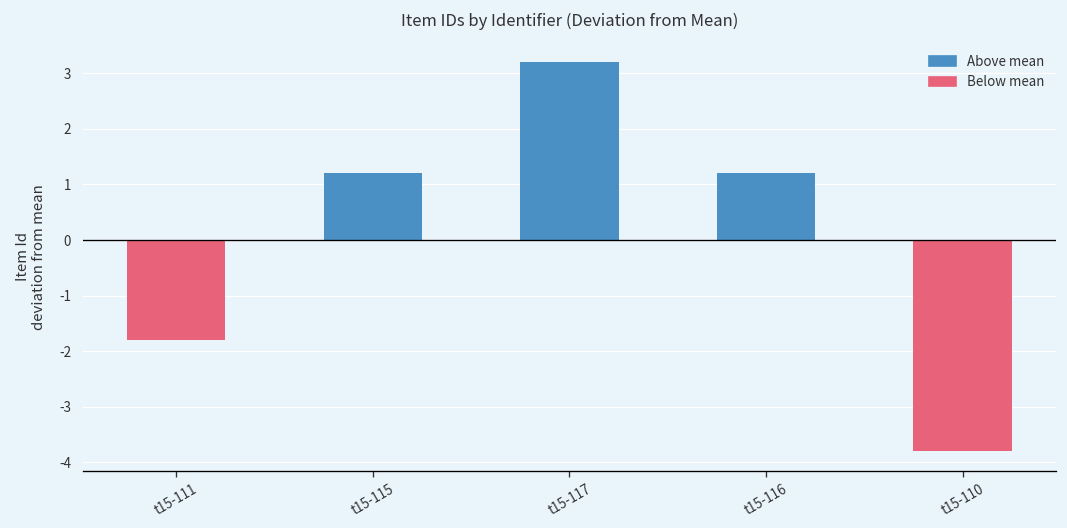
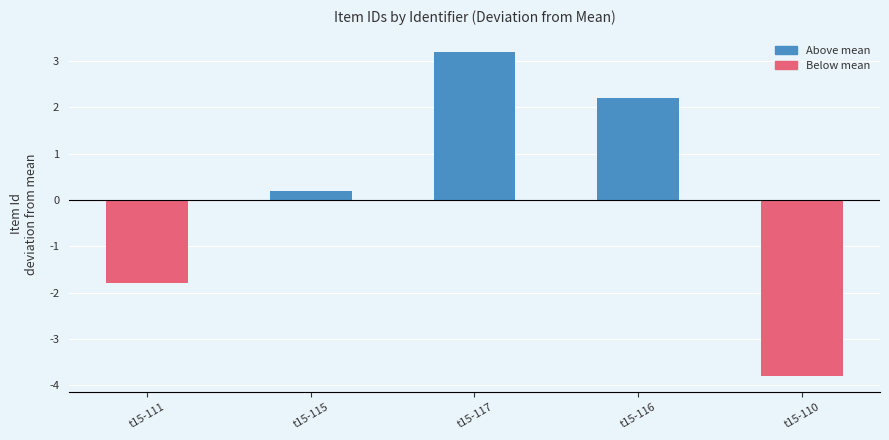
t15-115: 1.2 -> 0.2
t15-116: 1.2 -> 2.2
